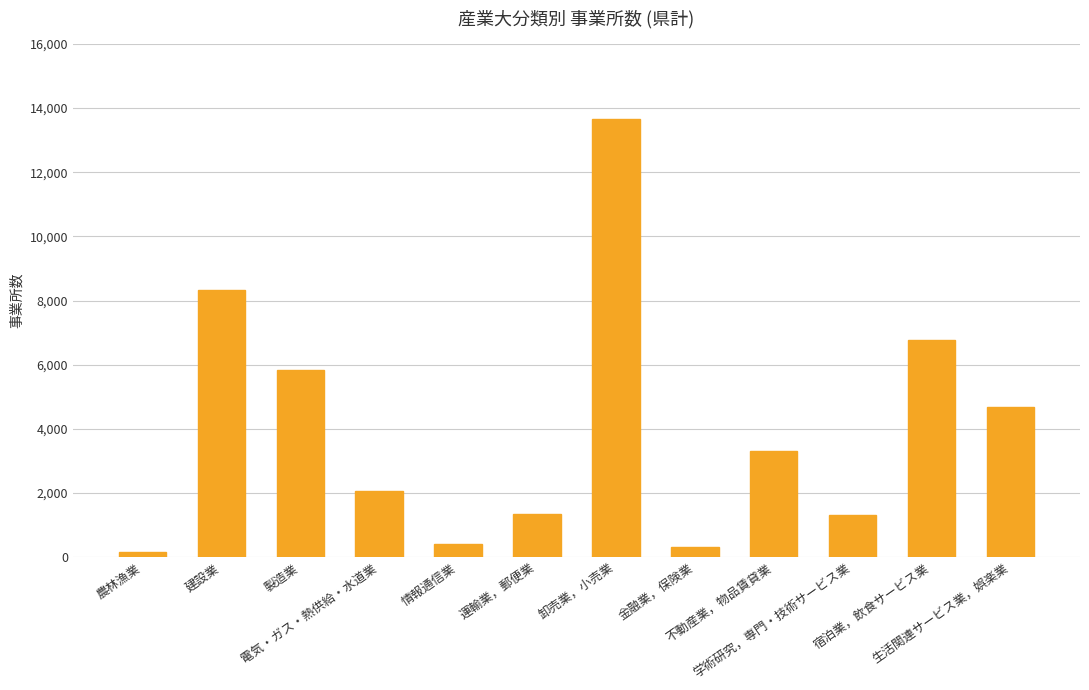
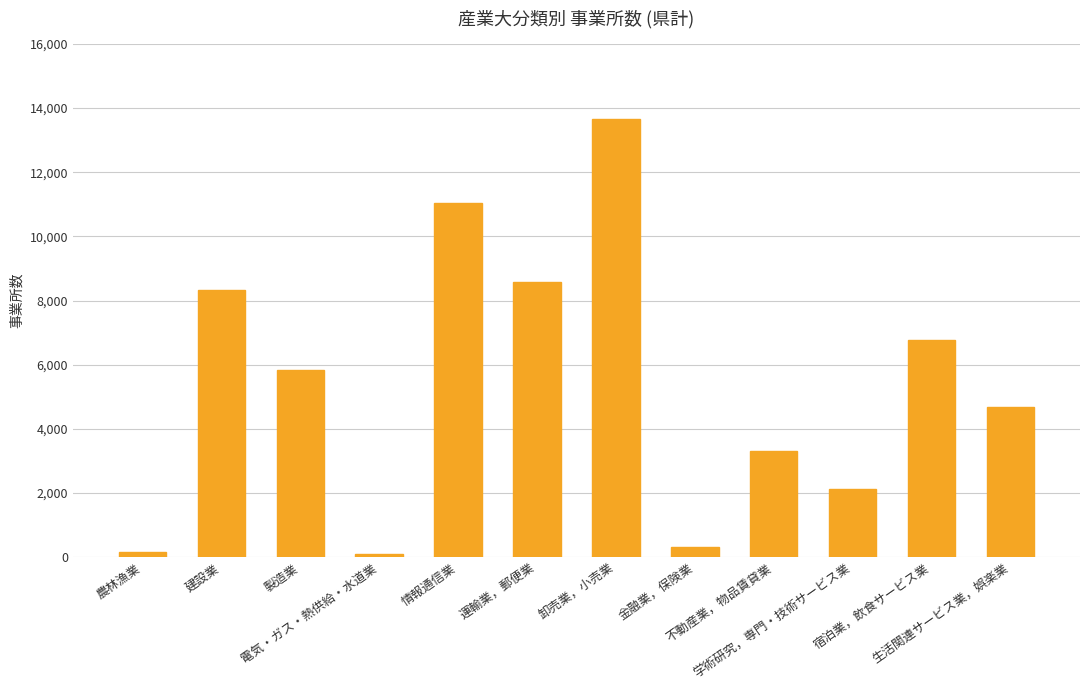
電気・ガス・熱供給・水道業: 2,100 -> 100
情報通信業: 400 -> 11,000
運輸業，郵便業: 1,300 -> 8,600
学術研究，専門・技術サービス業: 1,300 -> 2,100
